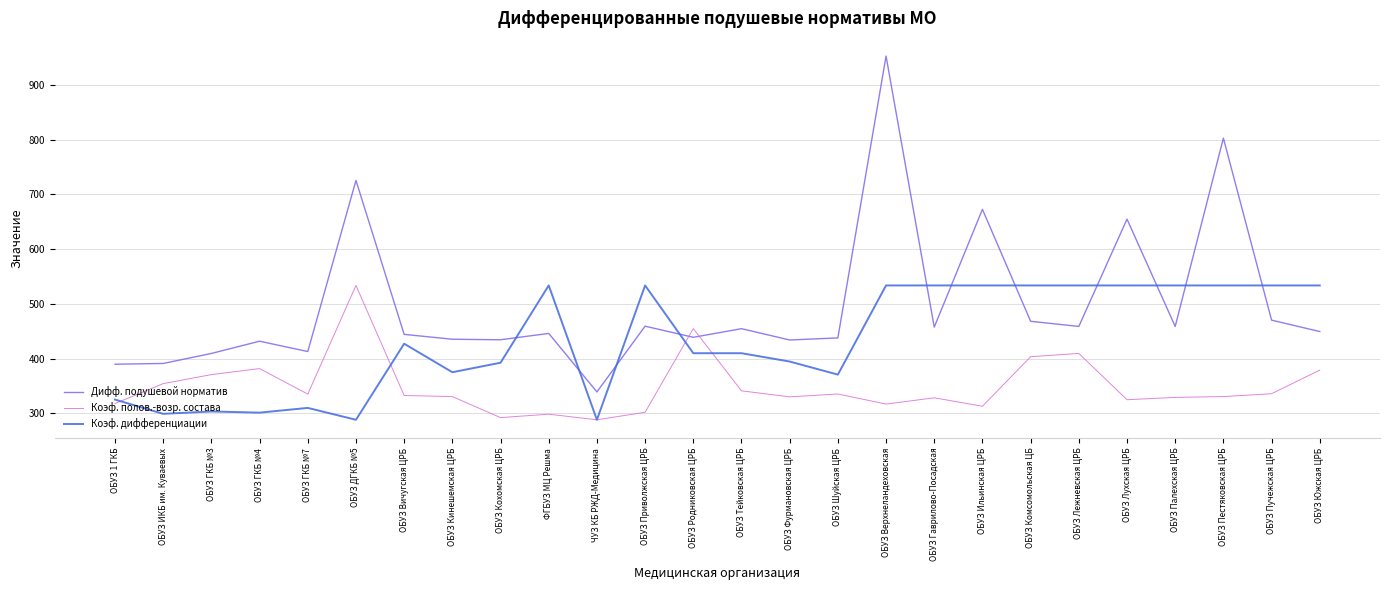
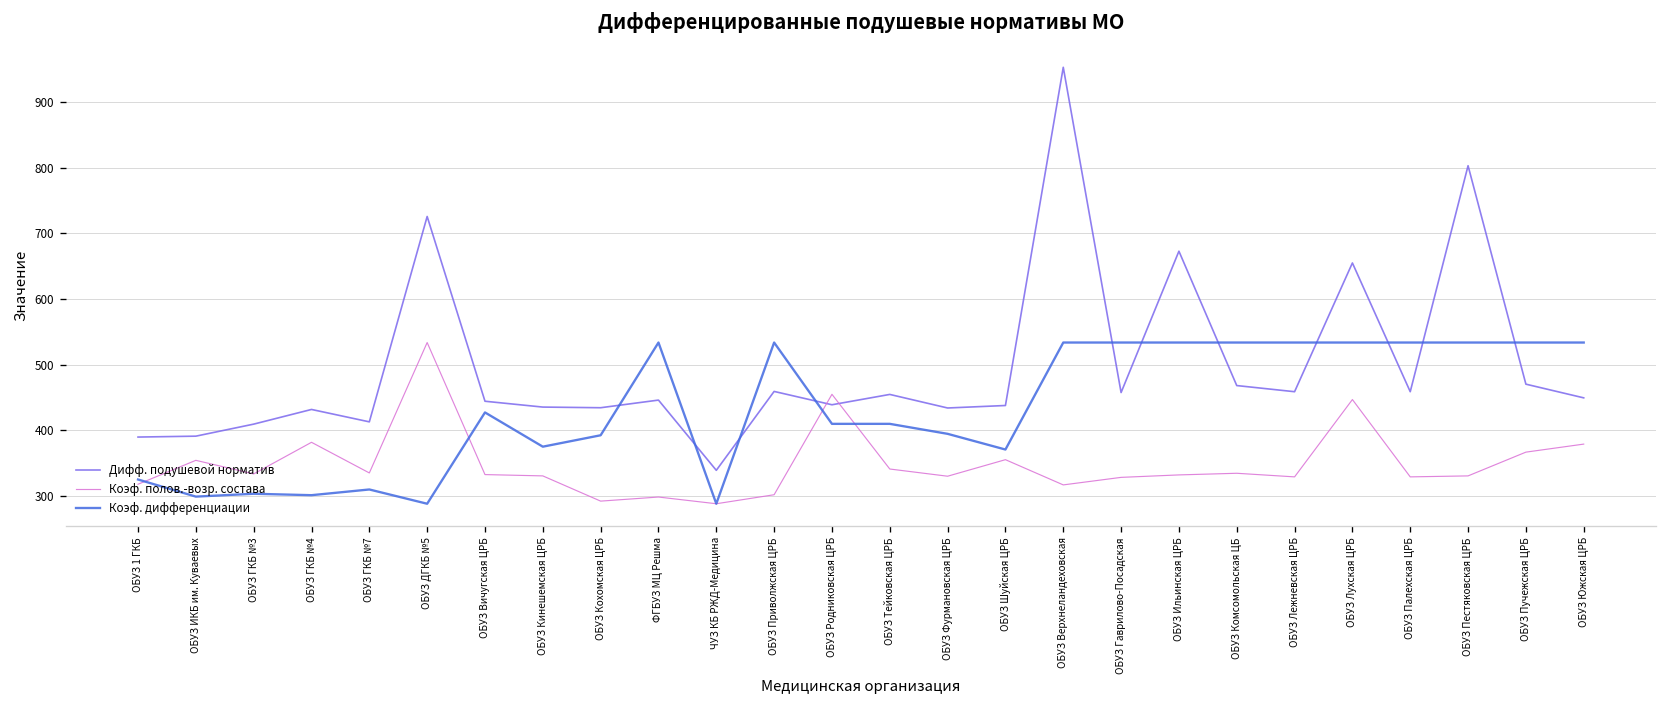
Коэф. полов.-возр. состава, ОБУЗ ГКБ №3: 370 -> 330
Коэф. полов.-возр. состава, ОБУЗ Шуйская ЦРБ: 340 -> 360
Коэф. полов.-возр. состава, ОБУЗ Ильинская ЦРБ: 310 -> 330
Коэф. полов.-возр. состава, ОБУЗ Комсомольская ЦБ: 400 -> 330
Коэф. полов.-возр. состава, ОБУЗ Лежневская ЦРБ: 410 -> 330
Коэф. полов.-возр. состава, ОБУЗ Лухская ЦРБ: 330 -> 450
Коэф. полов.-возр. состава, ОБУЗ Пучежская ЦРБ: 340 -> 370
